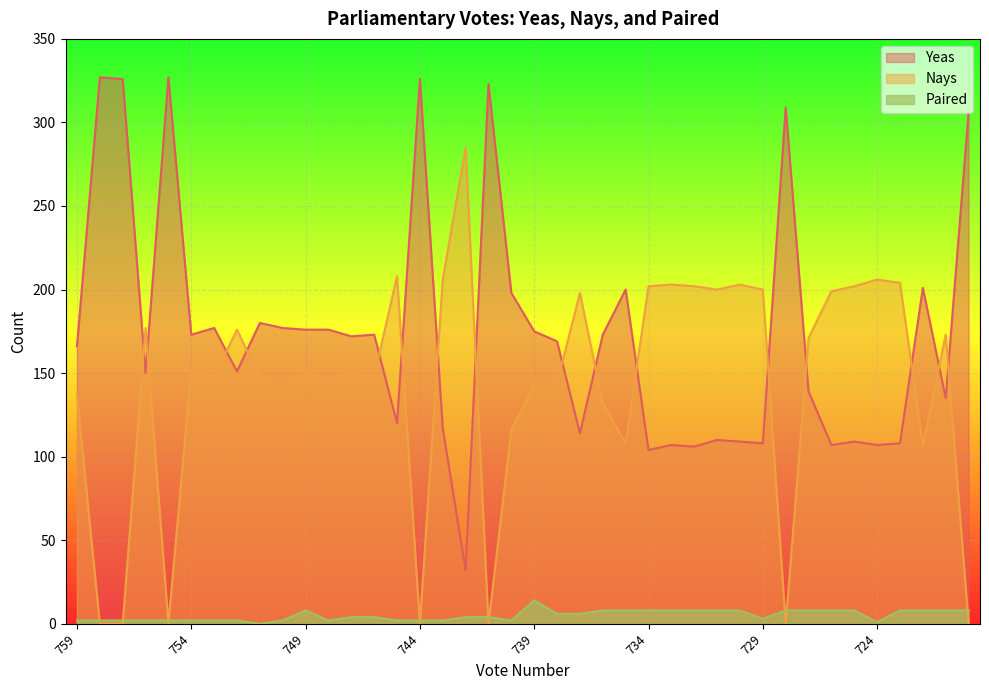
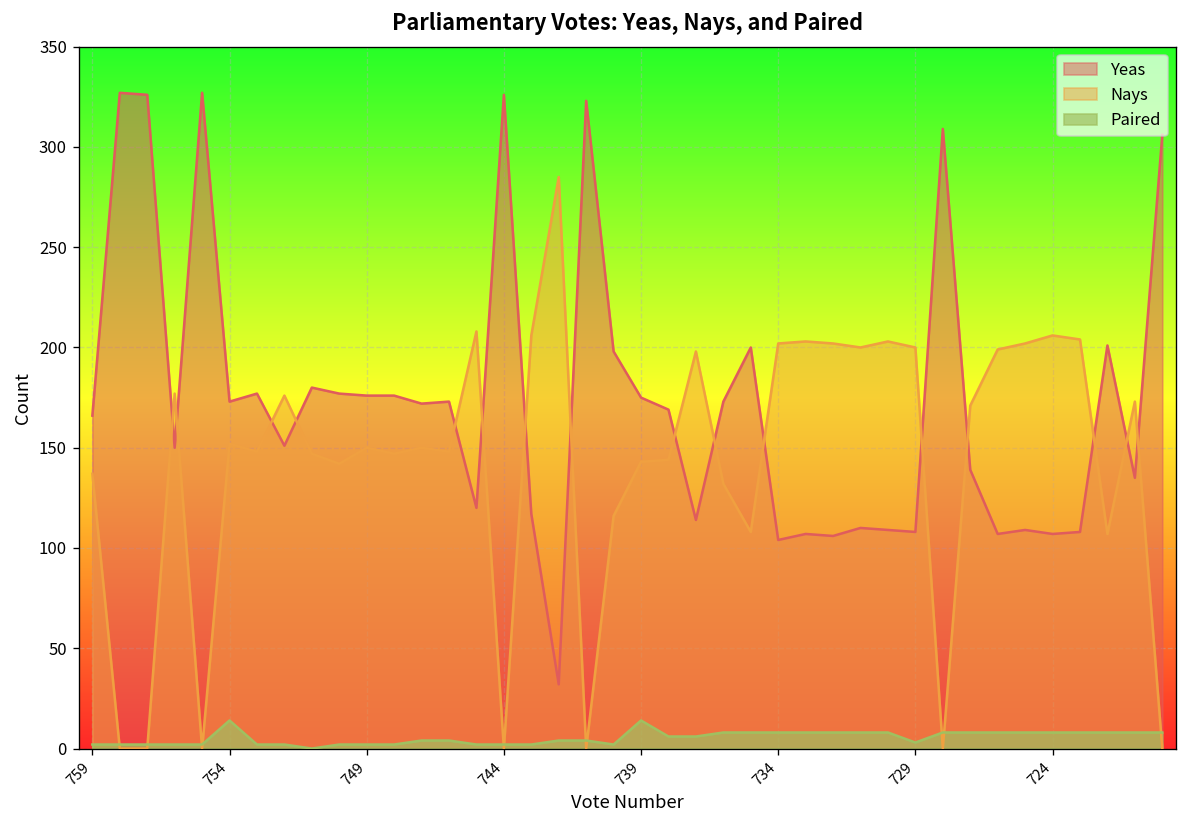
Paired, 754: 2 -> 14
Paired, 749: 8 -> 2
Paired, 724: 1 -> 8
